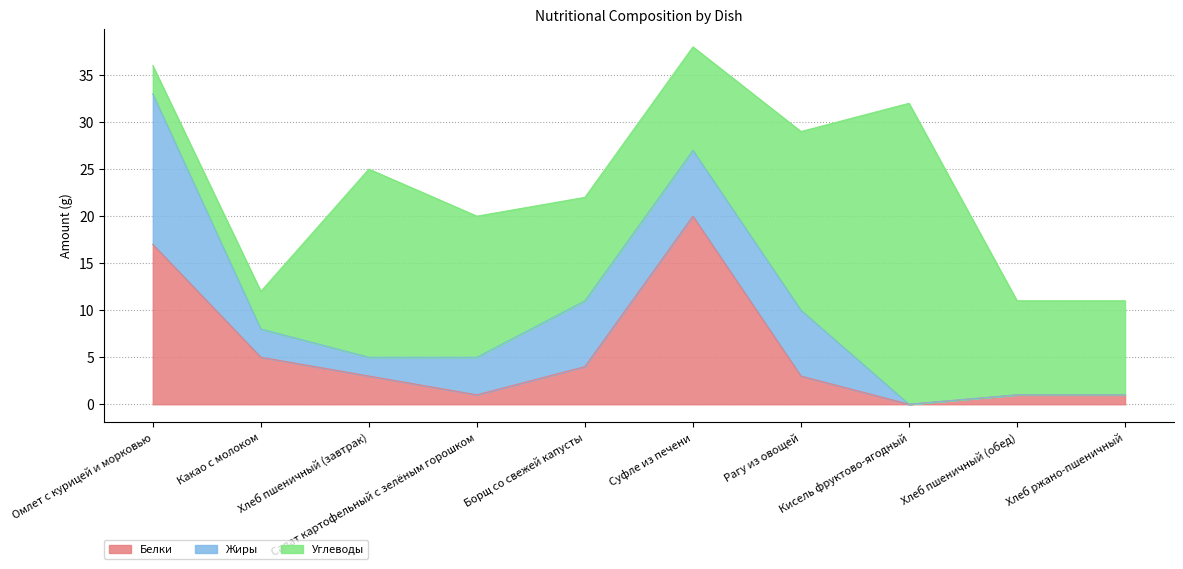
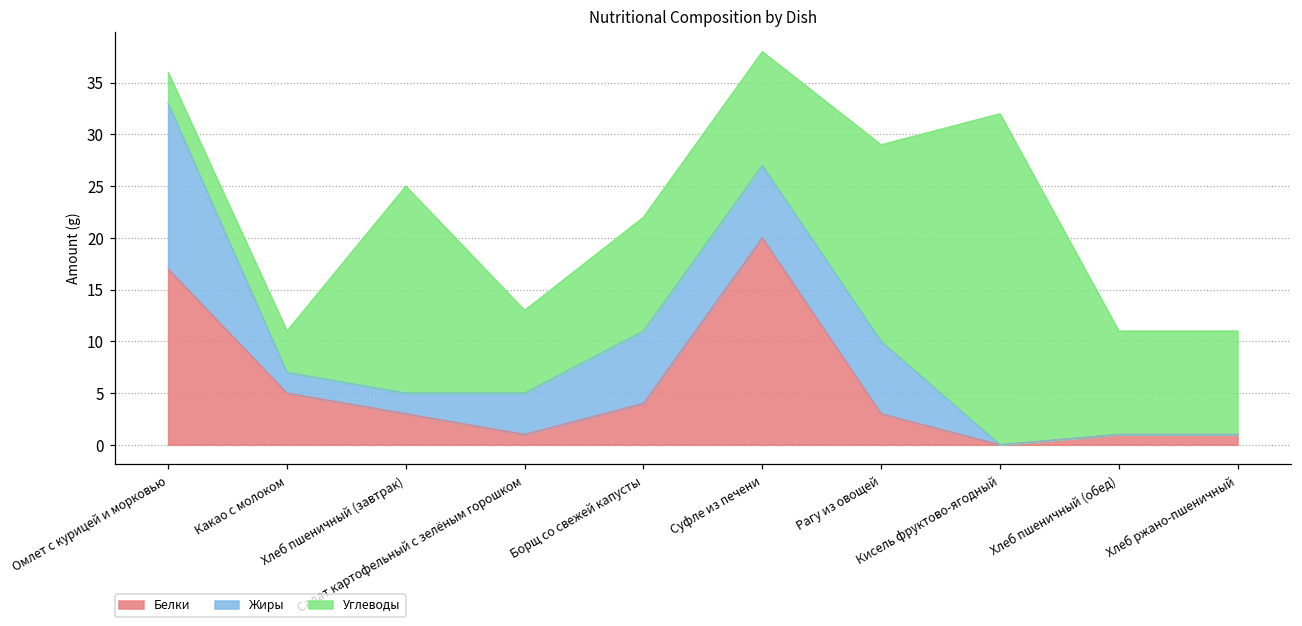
Жиры, Какао с молоком: 3 -> 2
Углеводы, Салат картофельный с зелёным горошком: 15 -> 8
